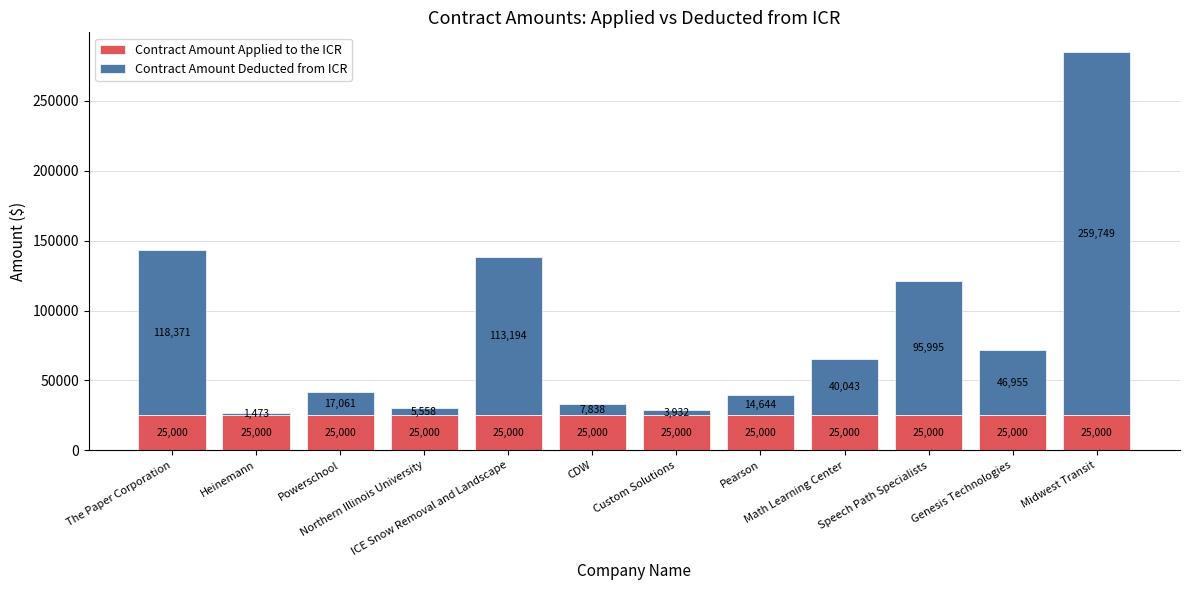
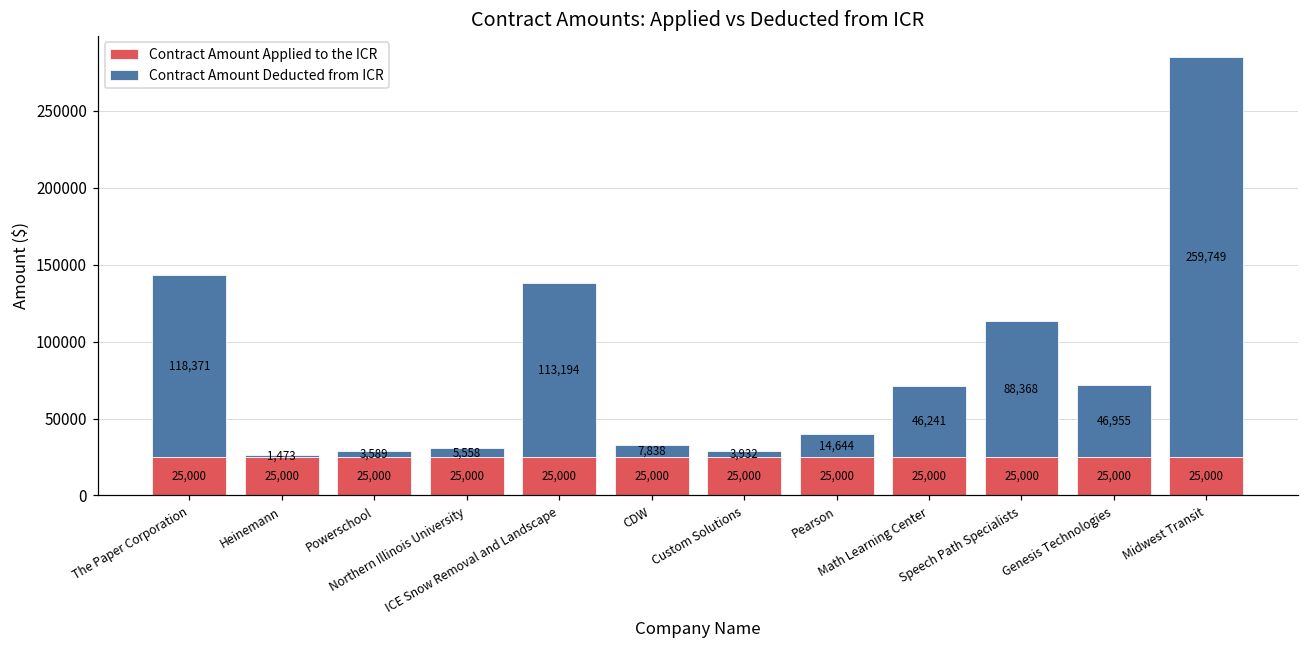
Contract Amount Deducted from ICR, Powerschool: 17,061 -> 3,589
Contract Amount Deducted from ICR, Math Learning Center: 40,043 -> 46,241
Contract Amount Deducted from ICR, Speech Path Specialists: 95,995 -> 88,368
